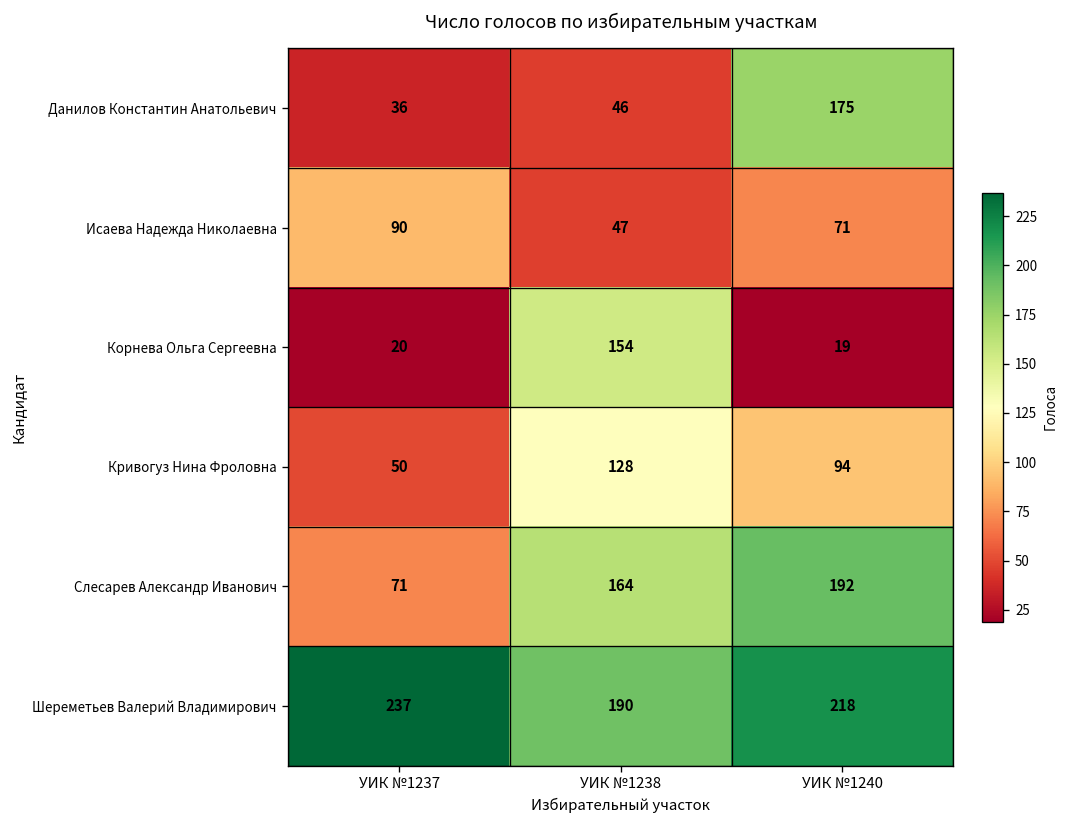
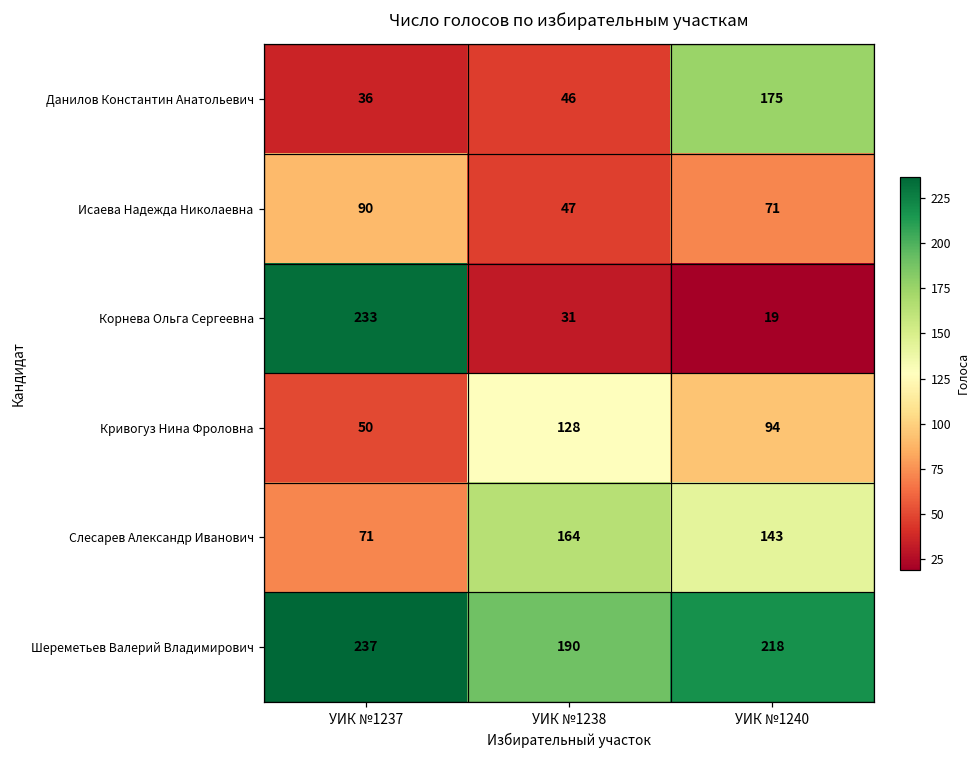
Корнева Ольга Сергеевна, УИК №1237: 20 -> 233
Корнева Ольга Сергеевна, УИК №1238: 154 -> 31
Слесарев Александр Иванович, УИК №1240: 192 -> 143
